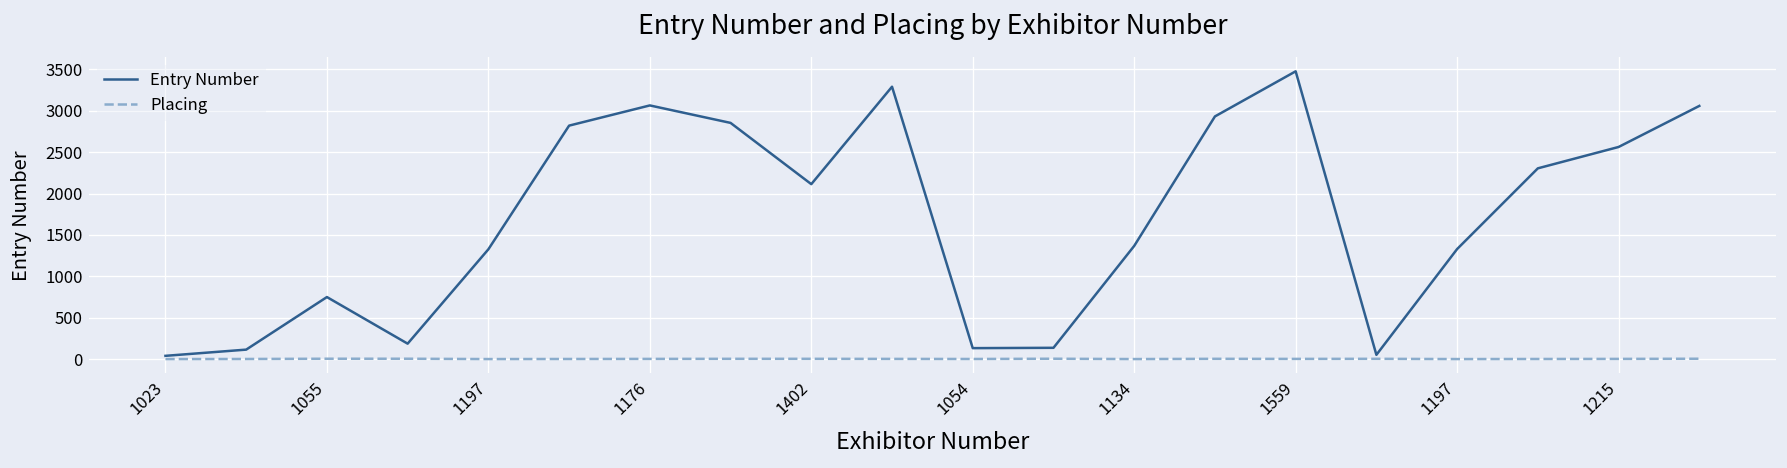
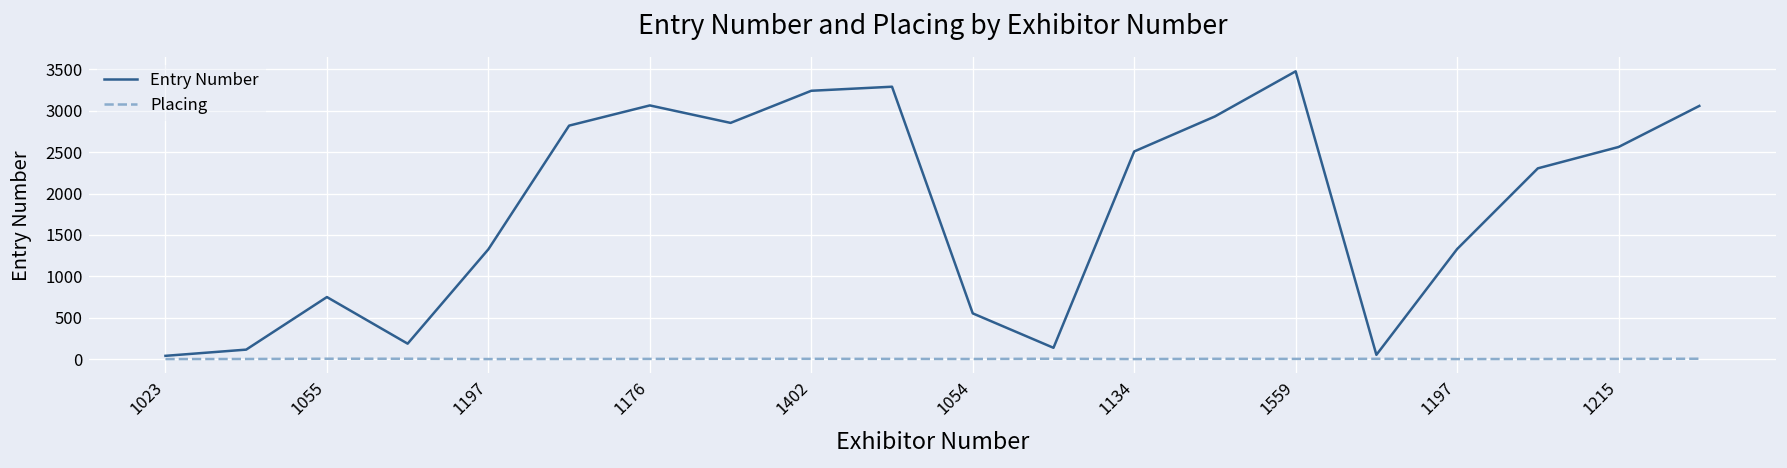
Entry Number, 1402: 2100 -> 3200
Entry Number, 1054: 100 -> 600
Entry Number, 1134: 1400 -> 2500
